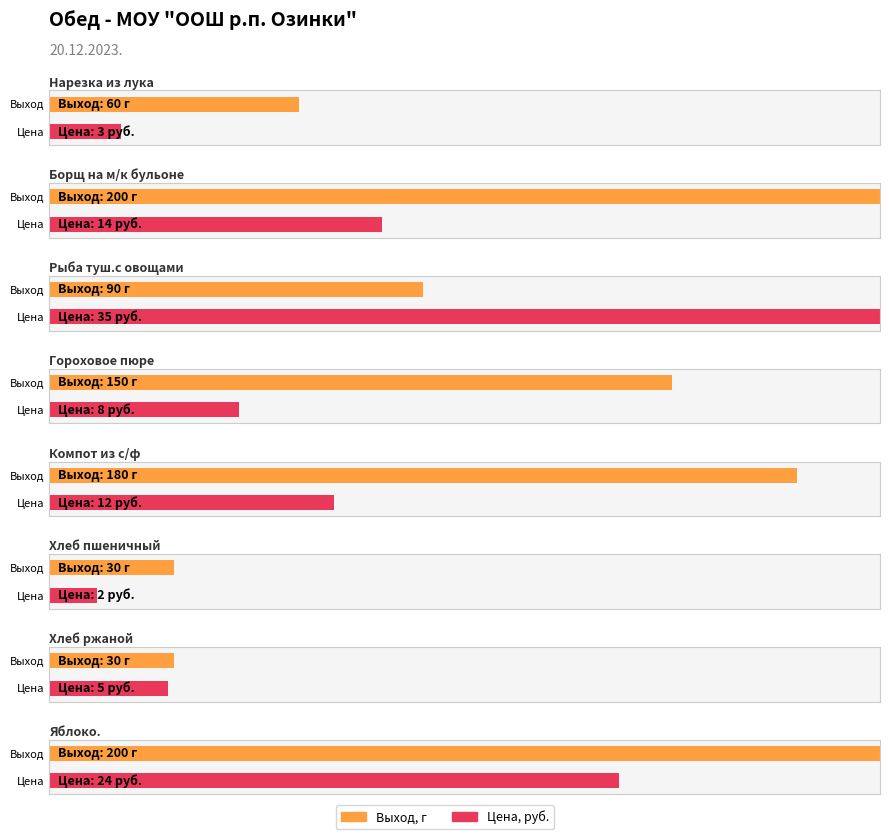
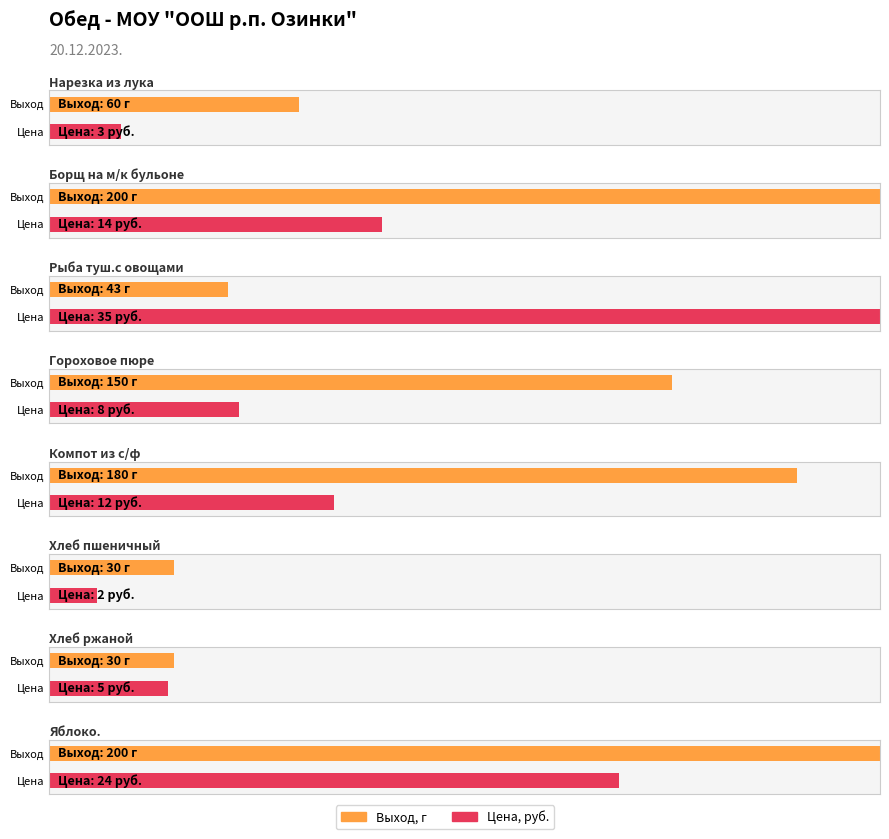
Рыба туш.с овощами, Выход: 90 -> 43
